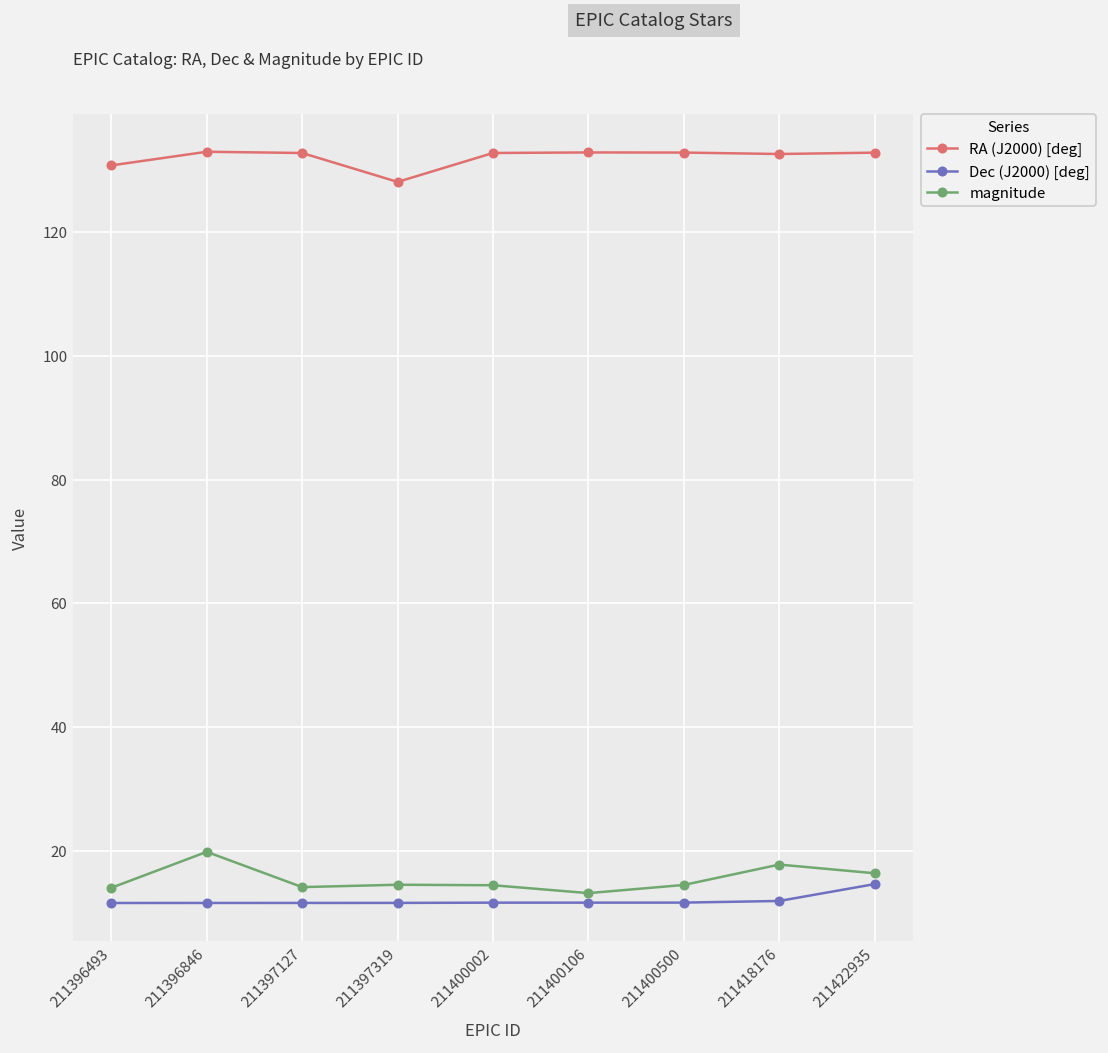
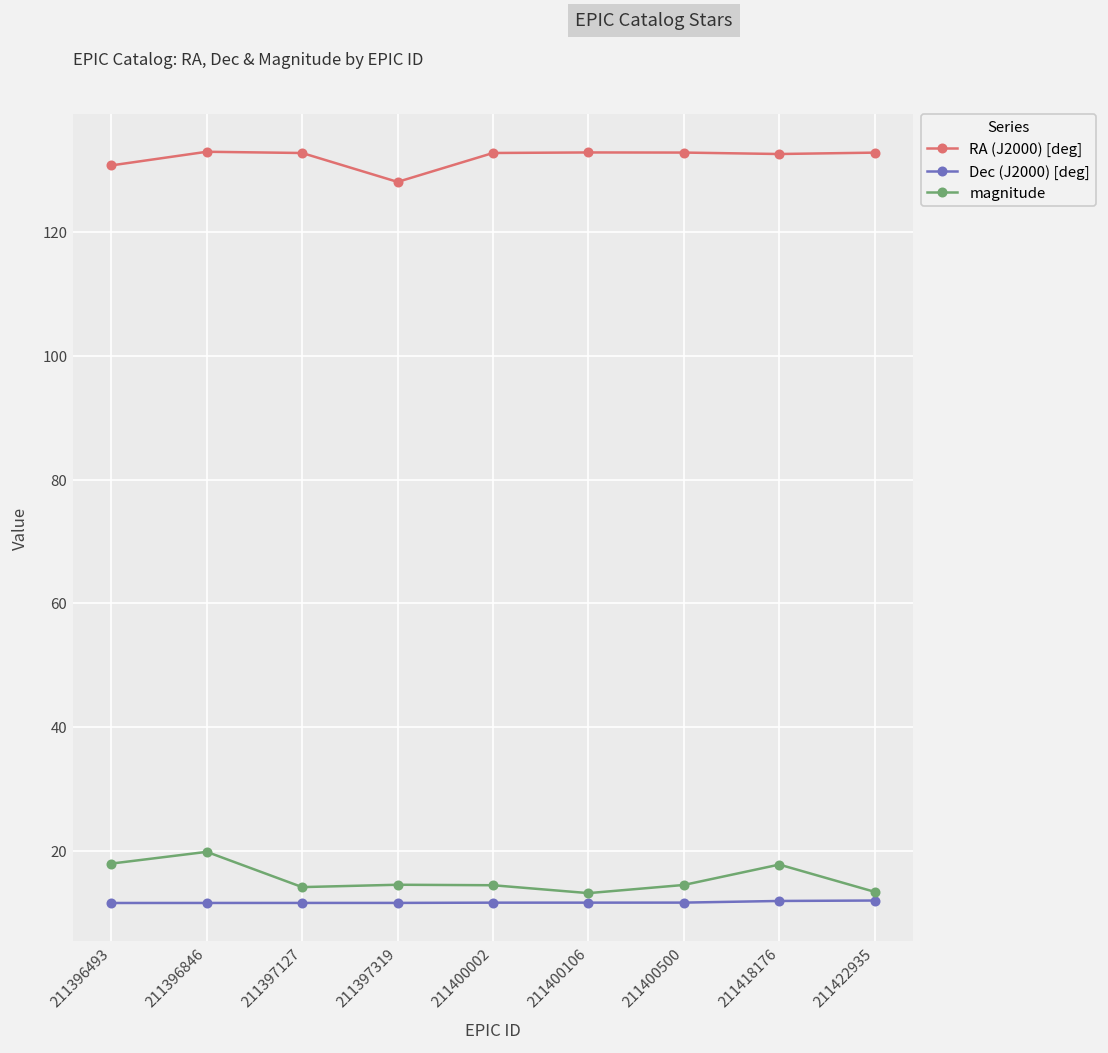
magnitude, 211396493: 14 -> 18
Dec (J2000) [deg], 211422935: 15 -> 12
magnitude, 211422935: 16 -> 13
